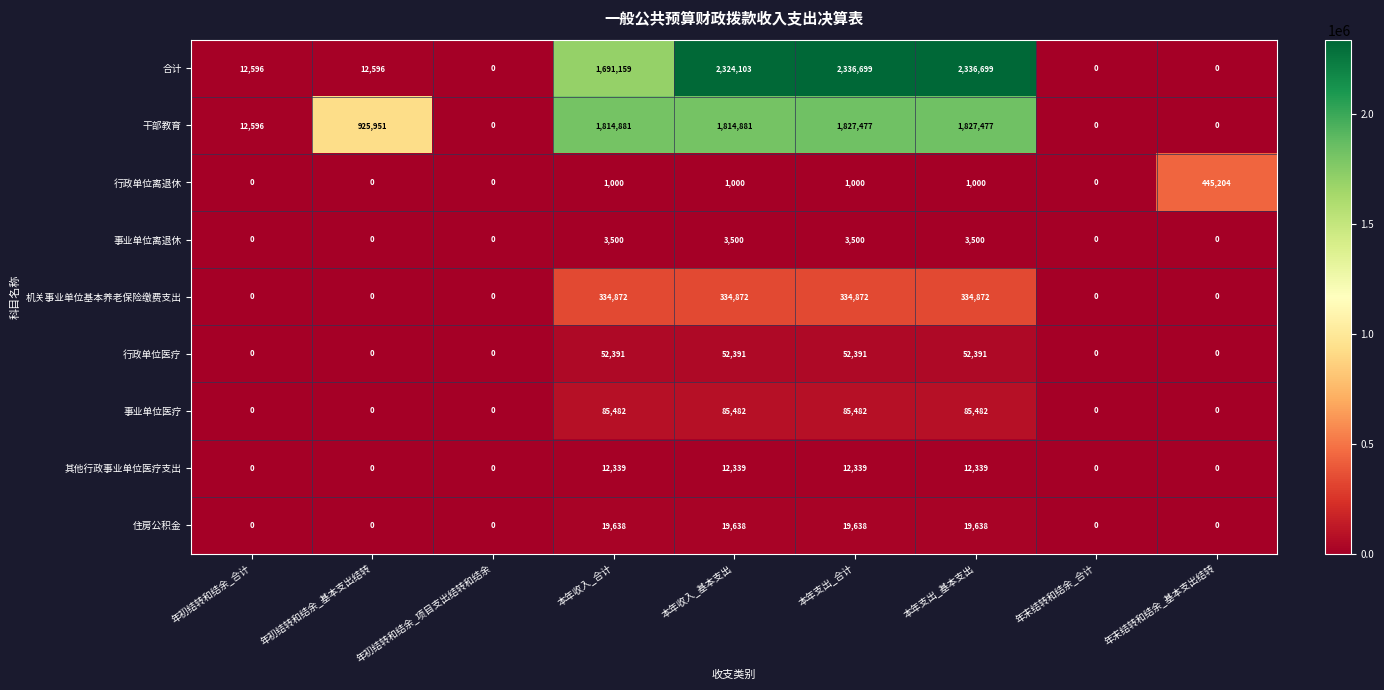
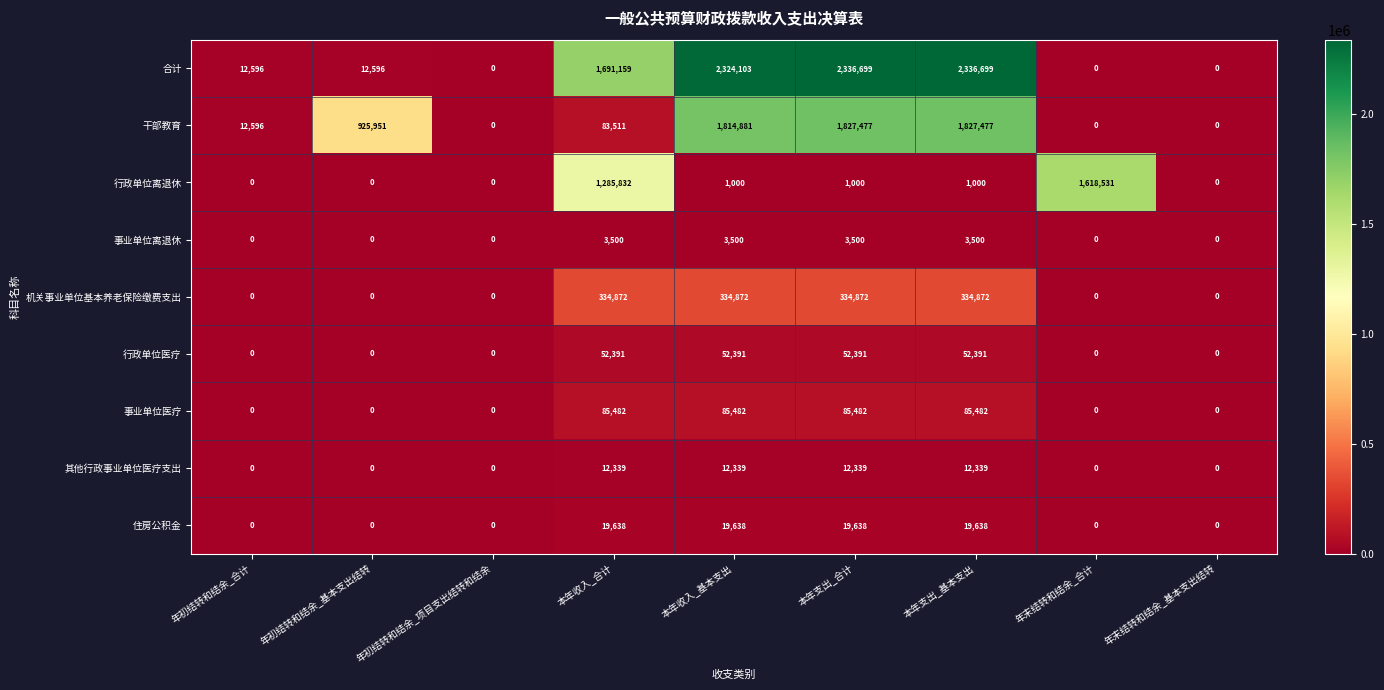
干部教育, 本年收入_合计: 1,814,881 -> 83,511
行政单位离退休, 本年收入_合计: 1,000 -> 1,285,832
行政单位离退休, 年末结转和结余_合计: 0 -> 1,618,531
行政单位离退休, 年末结转和结余_基本支出结转: 445,204 -> 0
